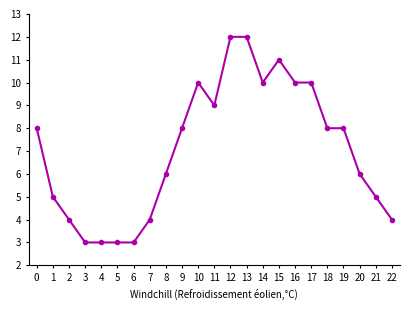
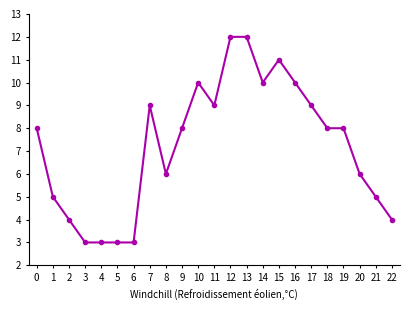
7: 4 -> 9
17: 10 -> 9
